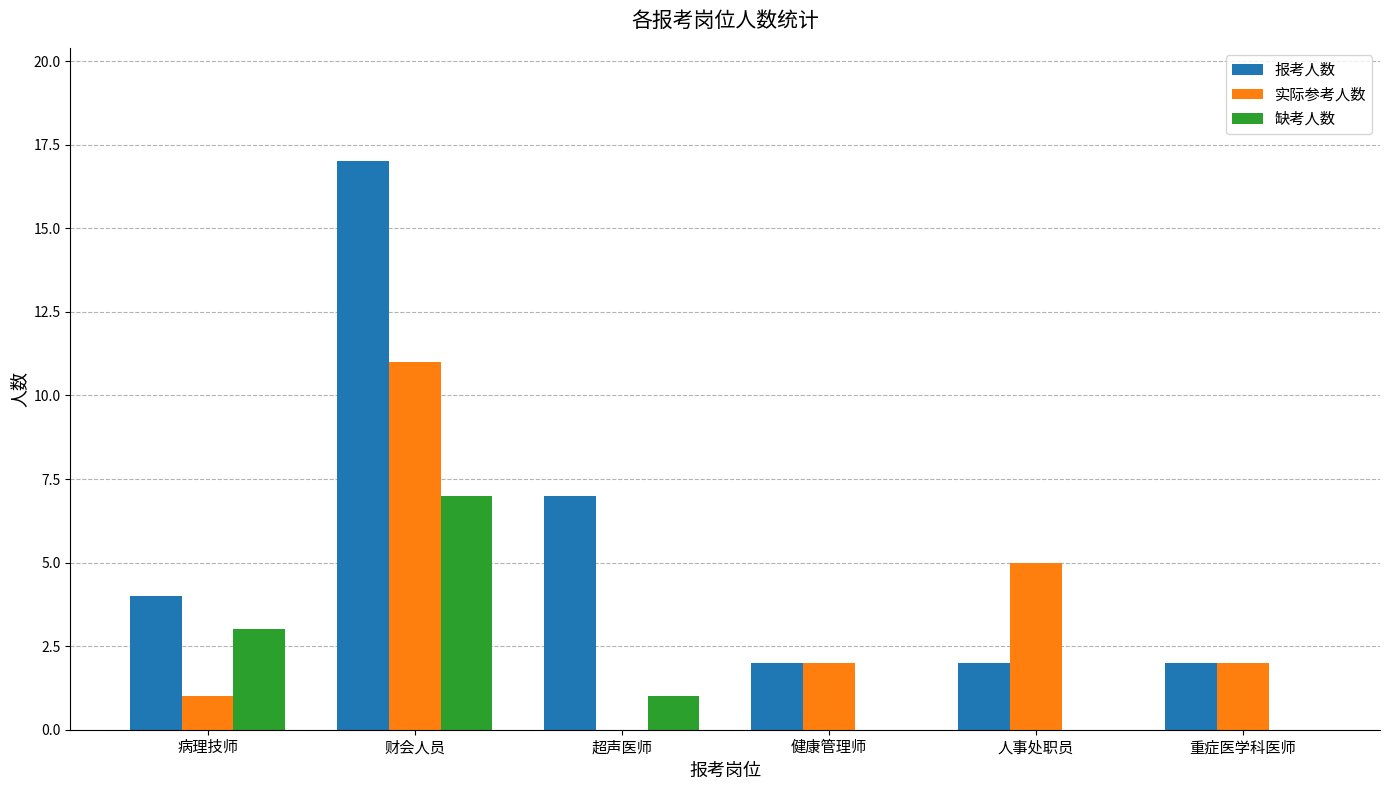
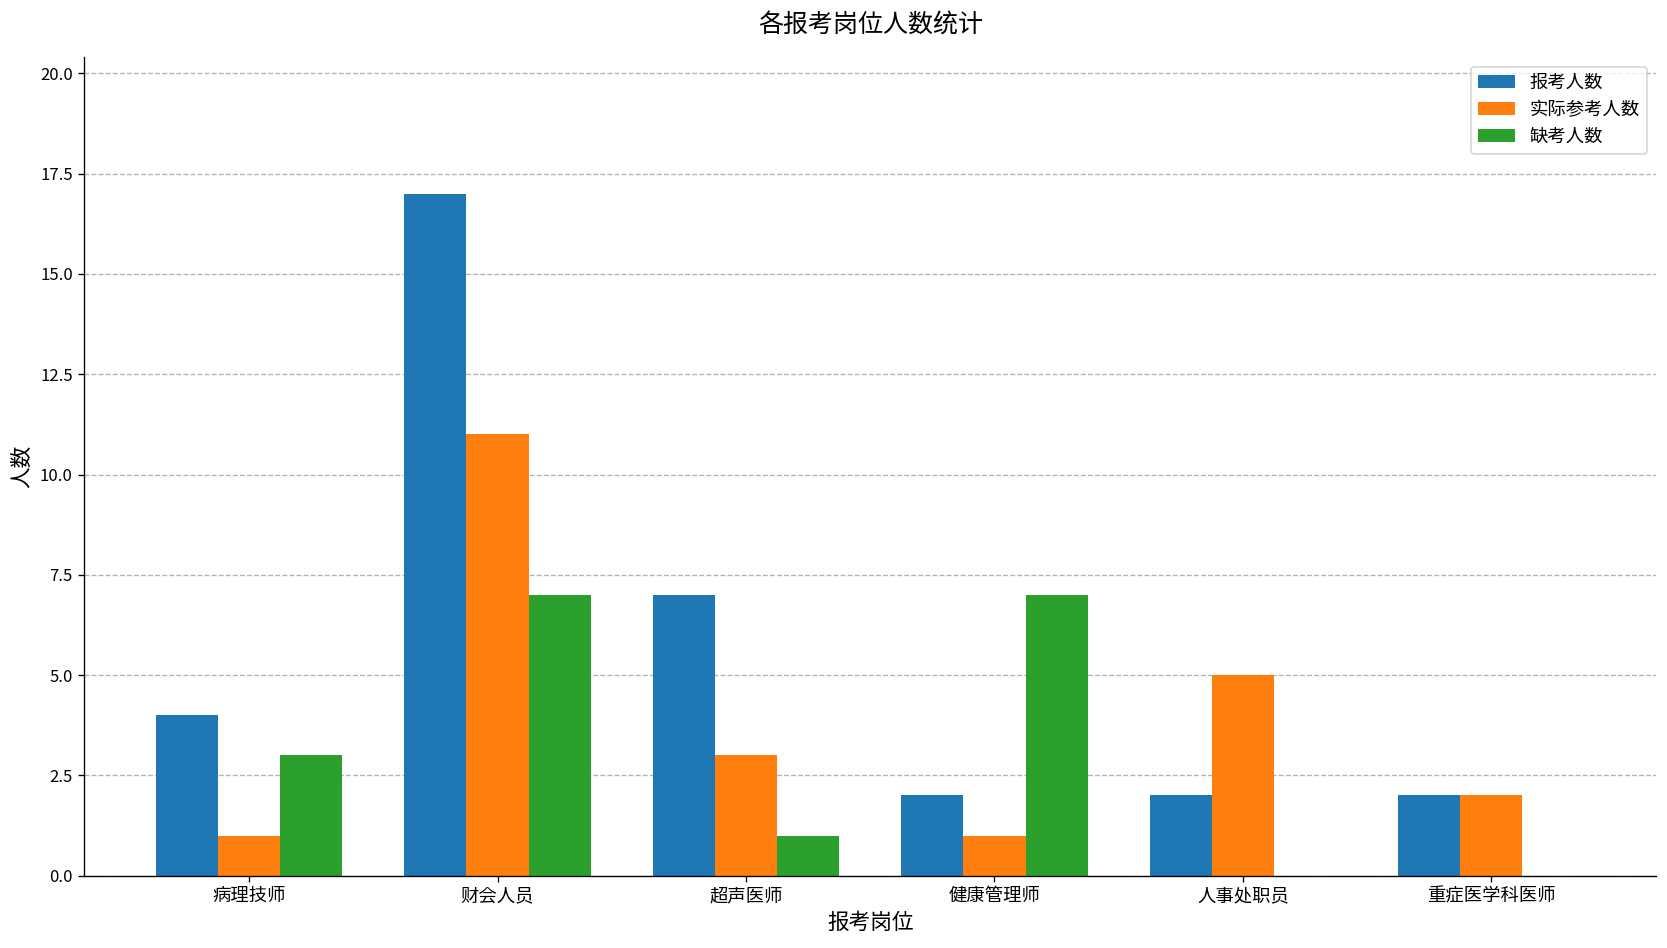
实际参考人数, 超声医师: 0 -> 3
实际参考人数, 健康管理师: 2 -> 1
缺考人数, 健康管理师: 0 -> 7
